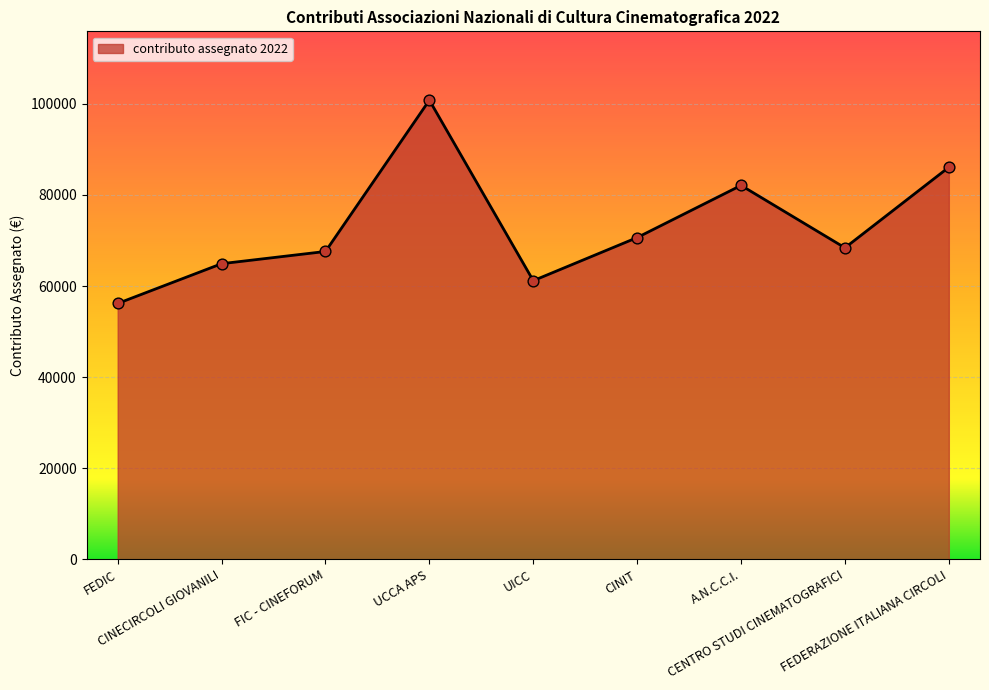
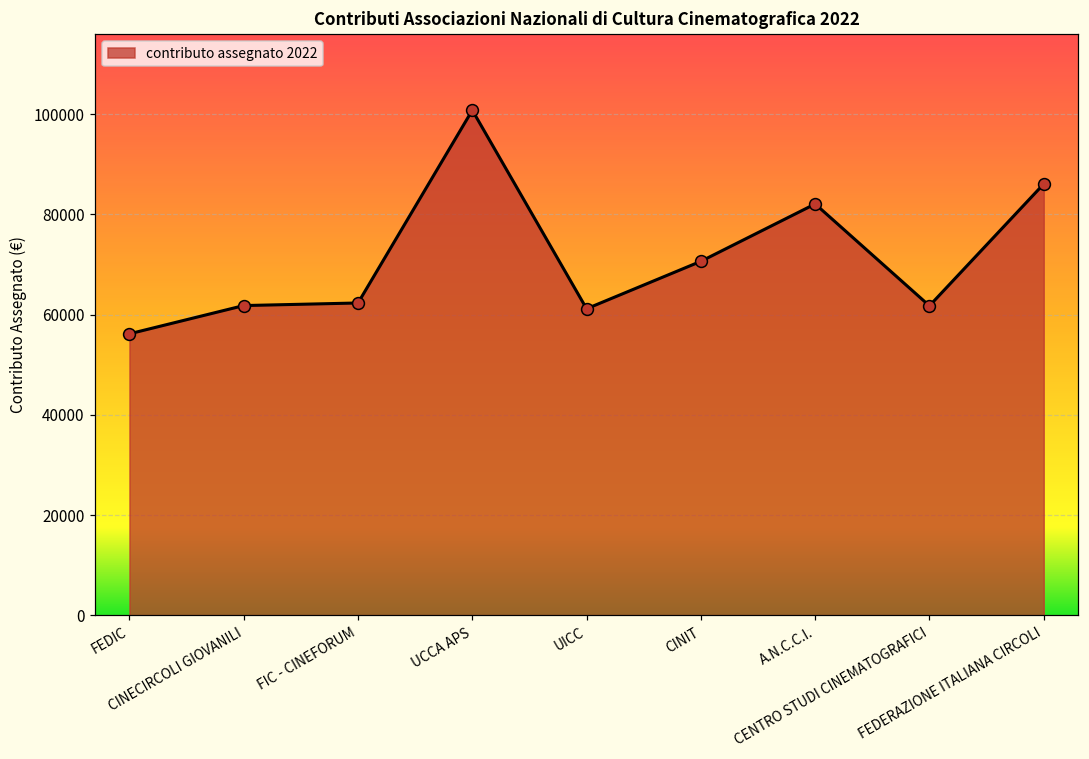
CINECIRCOLI GIOVANILI: 65000 -> 62000
FIC - CINEFORUM: 68000 -> 62000
CENTRO STUDI CINEMATOGRAFICI: 68000 -> 62000
